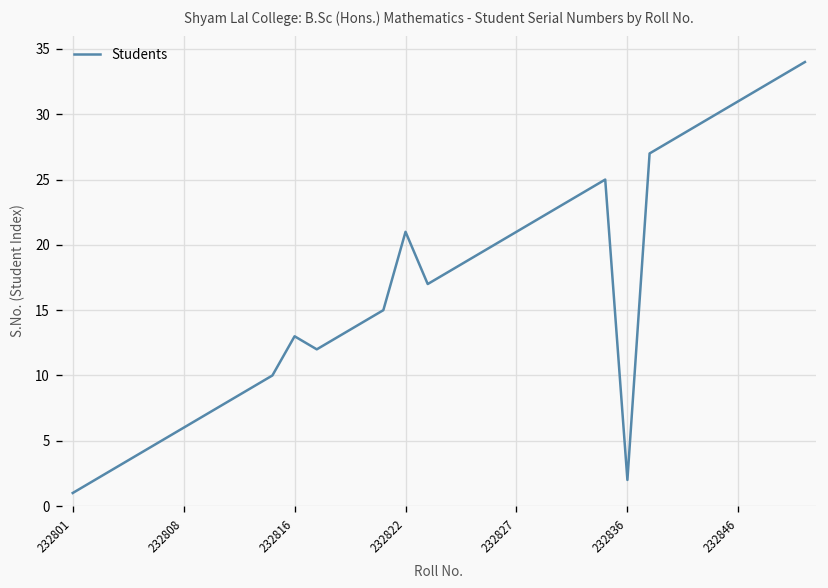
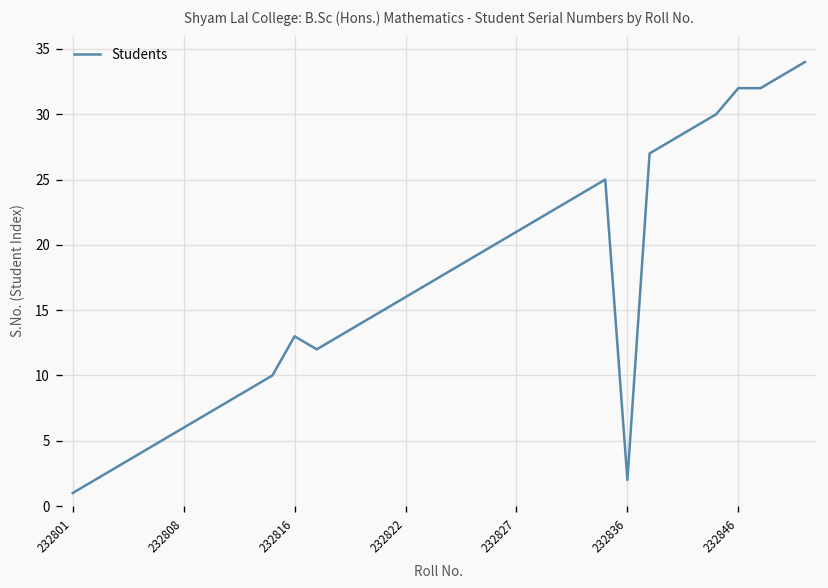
232822: 21 -> 16
232846: 31 -> 32
